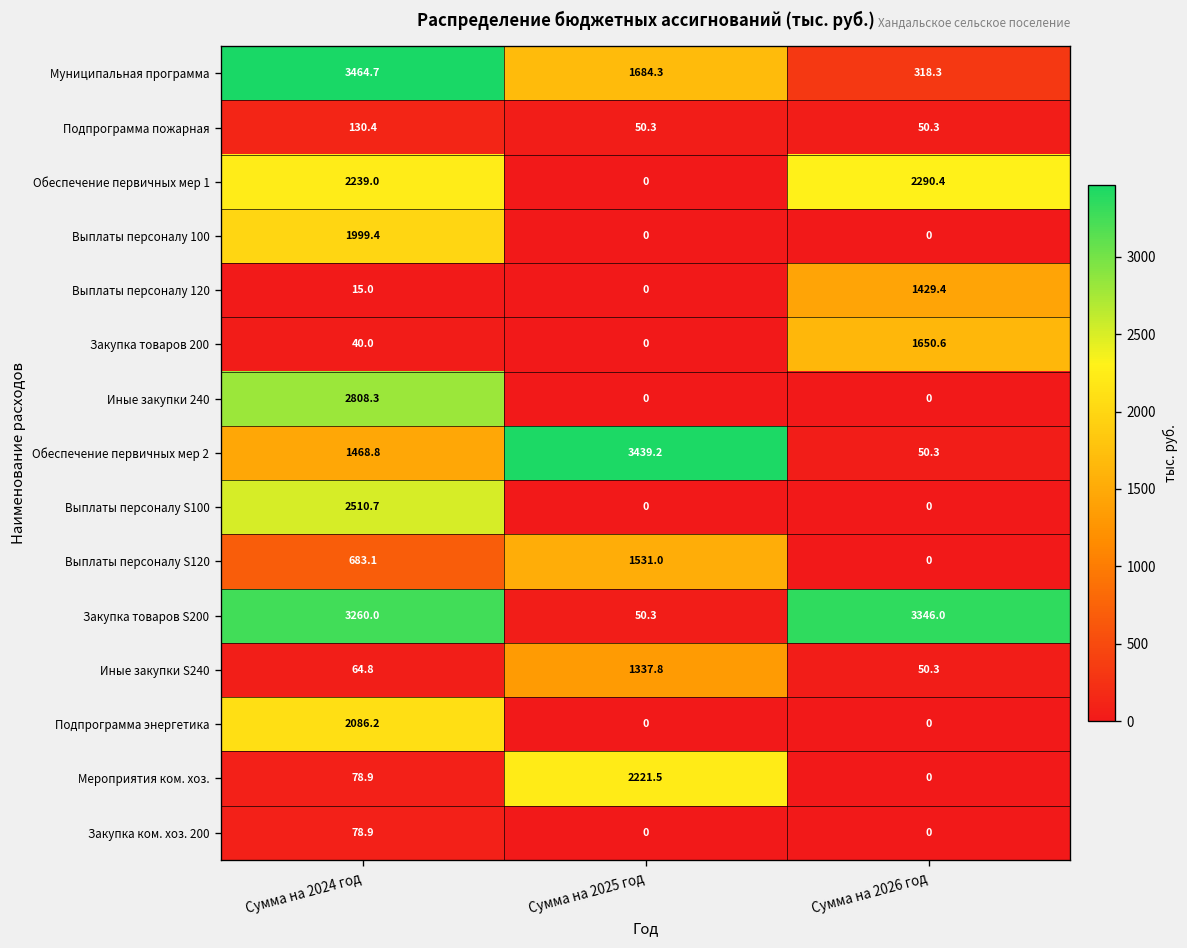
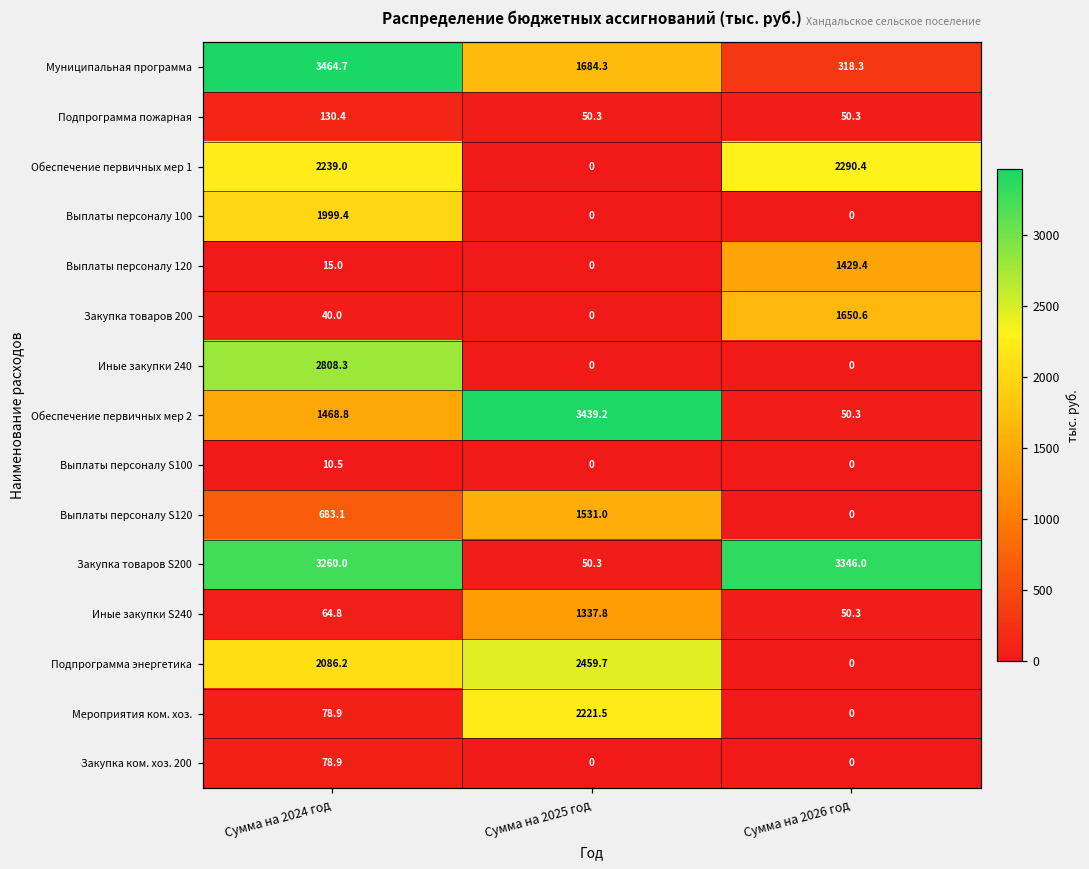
Выплаты персоналу S100, Сумма на 2024 год: 2510.7 -> 10.5
Подпрограмма энергетика, Сумма на 2025 год: 0 -> 2459.7
